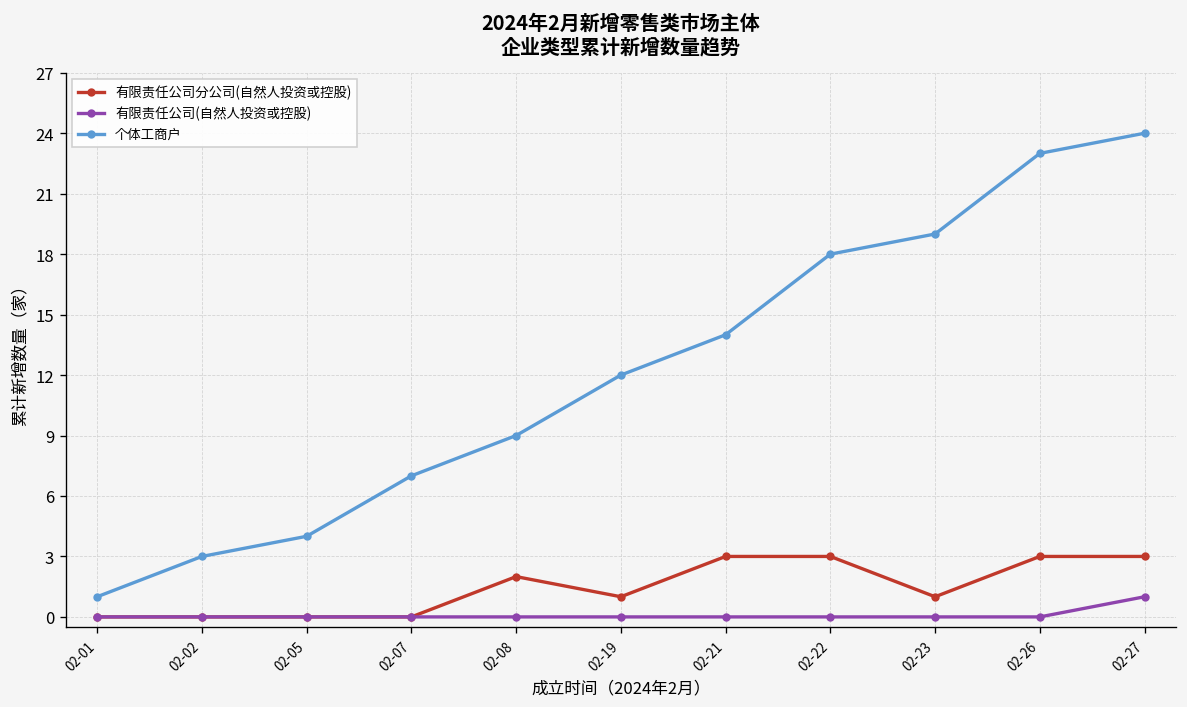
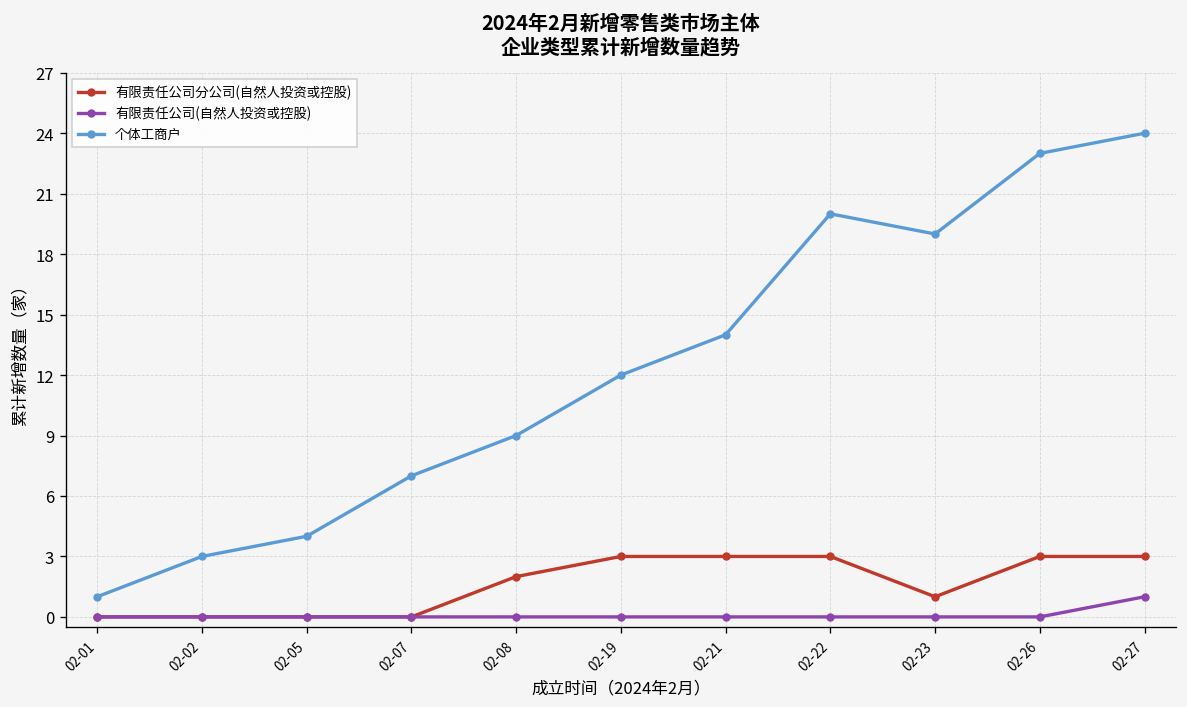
有限责任公司分公司(自然人投资或控股), 02-19: 1 -> 3
个体工商户, 02-22: 18 -> 20
